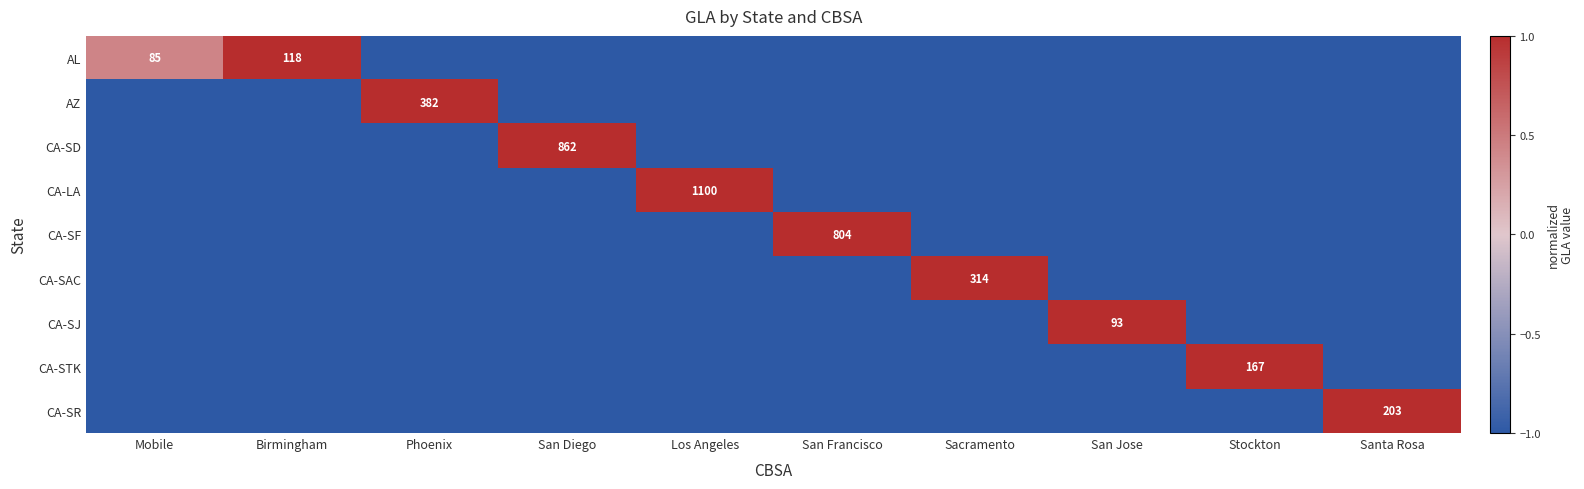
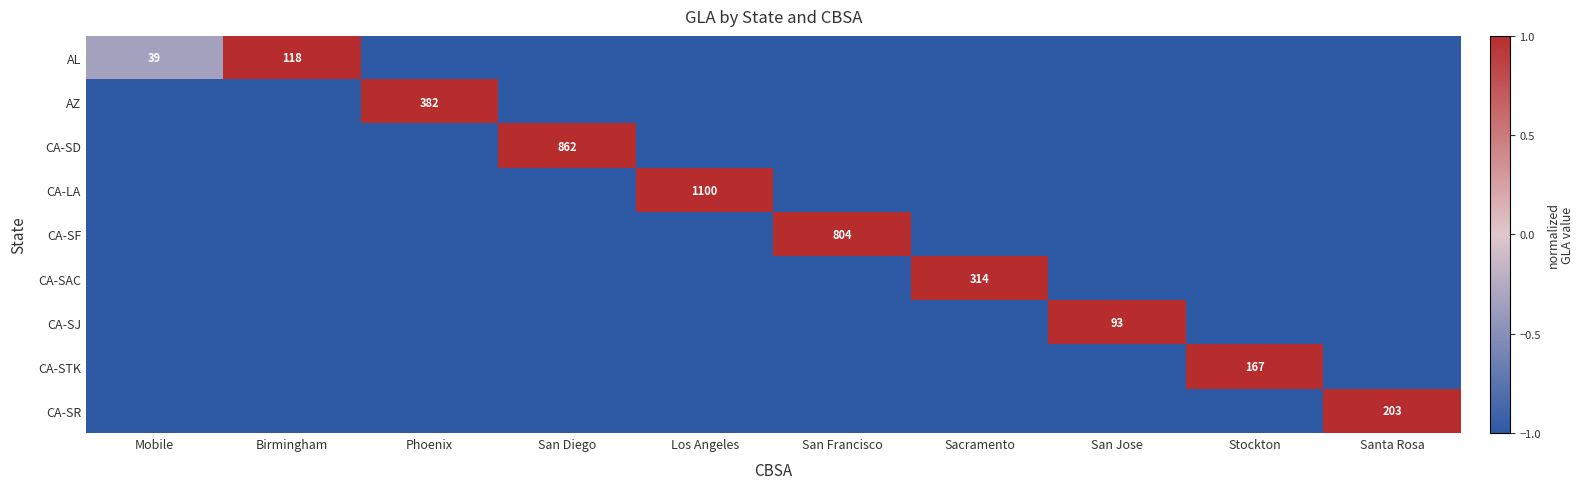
AL, Mobile: 85 -> 39
